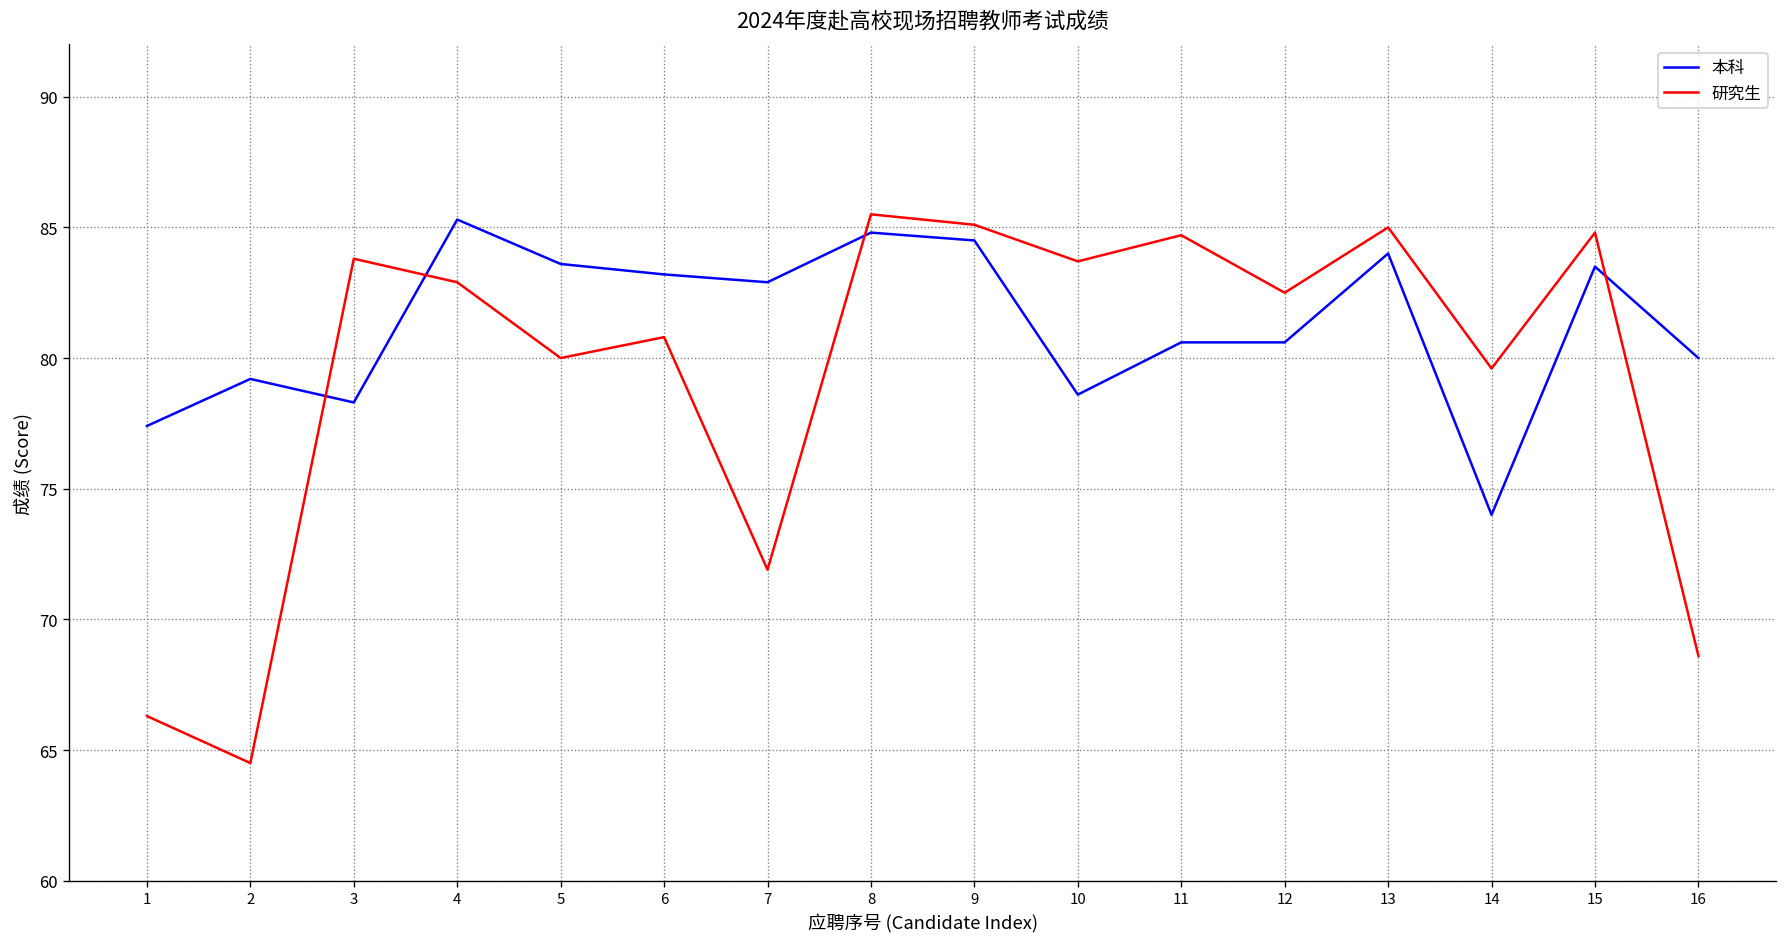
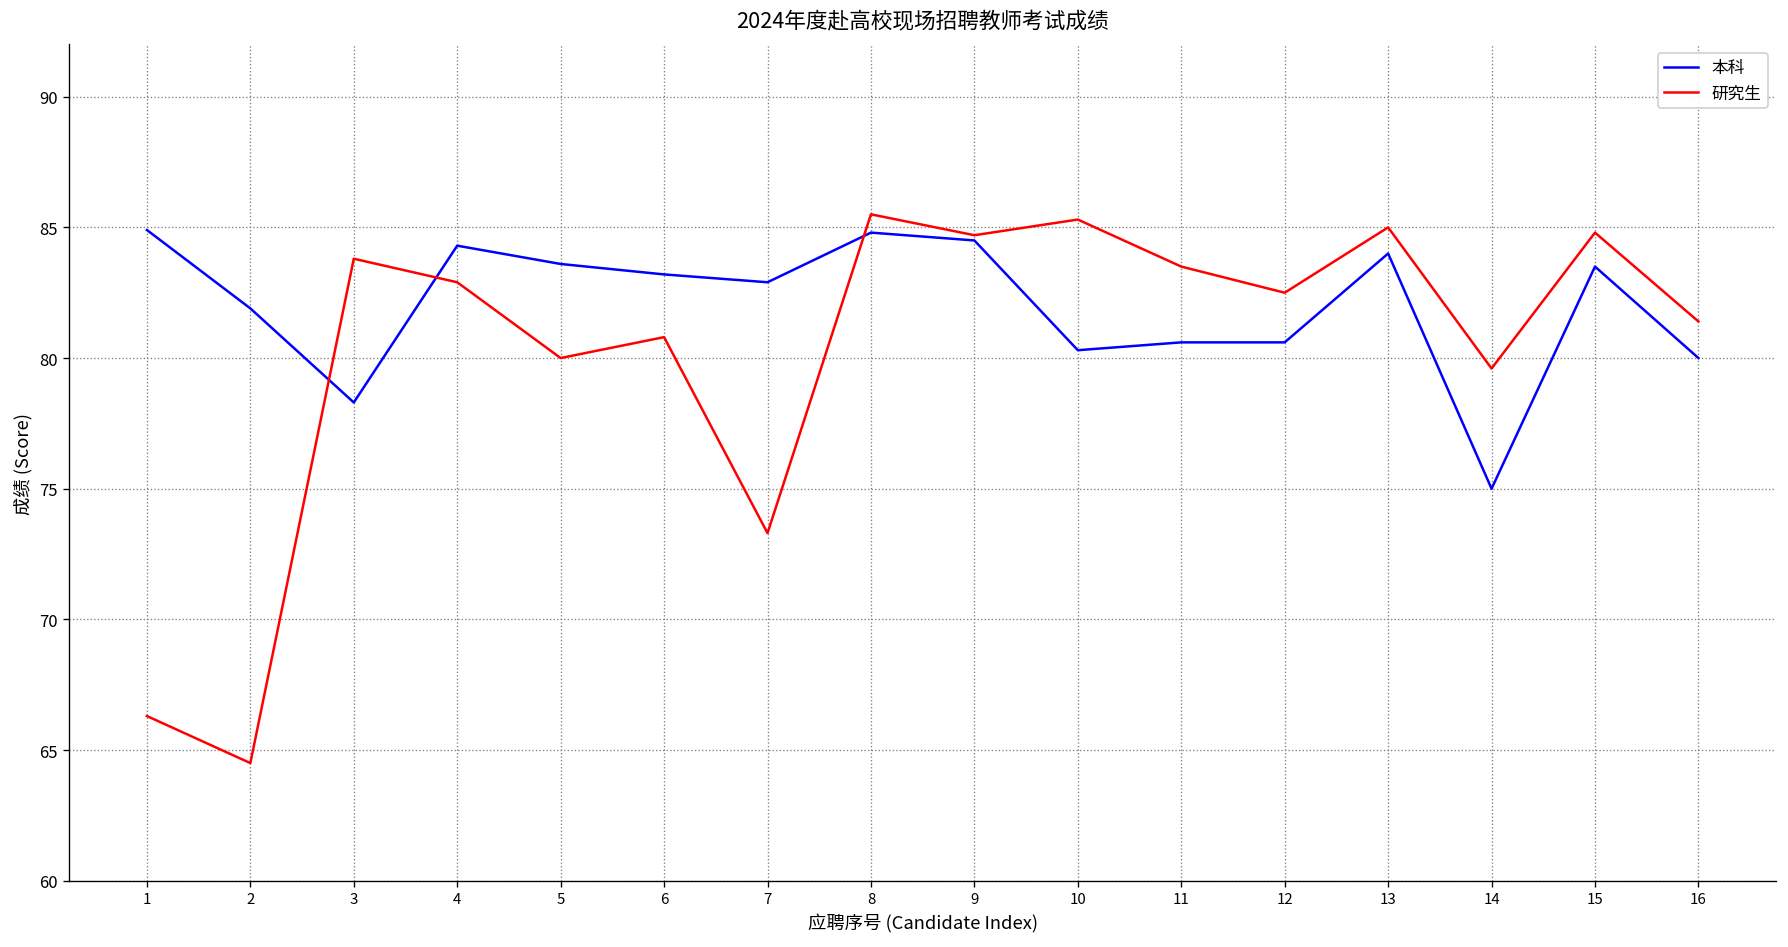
本科, 1: 77.4 -> 84.9
本科, 2: 79.2 -> 81.9
本科, 4: 85.3 -> 84.3
研究生, 7: 71.9 -> 73.3
研究生, 9: 85.1 -> 84.7
本科, 10: 78.6 -> 80.3
研究生, 10: 83.7 -> 85.3
研究生, 11: 84.7 -> 83.5
本科, 14: 74 -> 75
研究生, 16: 68.6 -> 81.4
